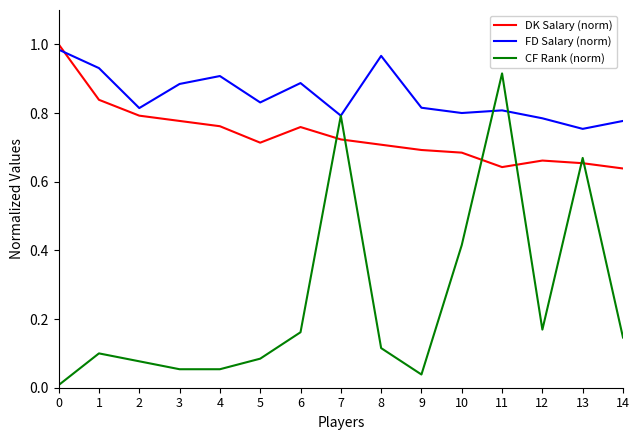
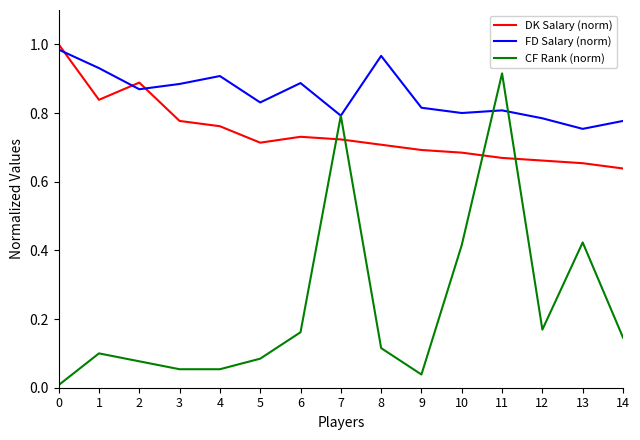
DK Salary (norm), 2: 0.79 -> 0.89
FD Salary (norm), 2: 0.81 -> 0.87
DK Salary (norm), 6: 0.76 -> 0.73
DK Salary (norm), 11: 0.64 -> 0.67
CF Rank (norm), 13: 0.67 -> 0.42
